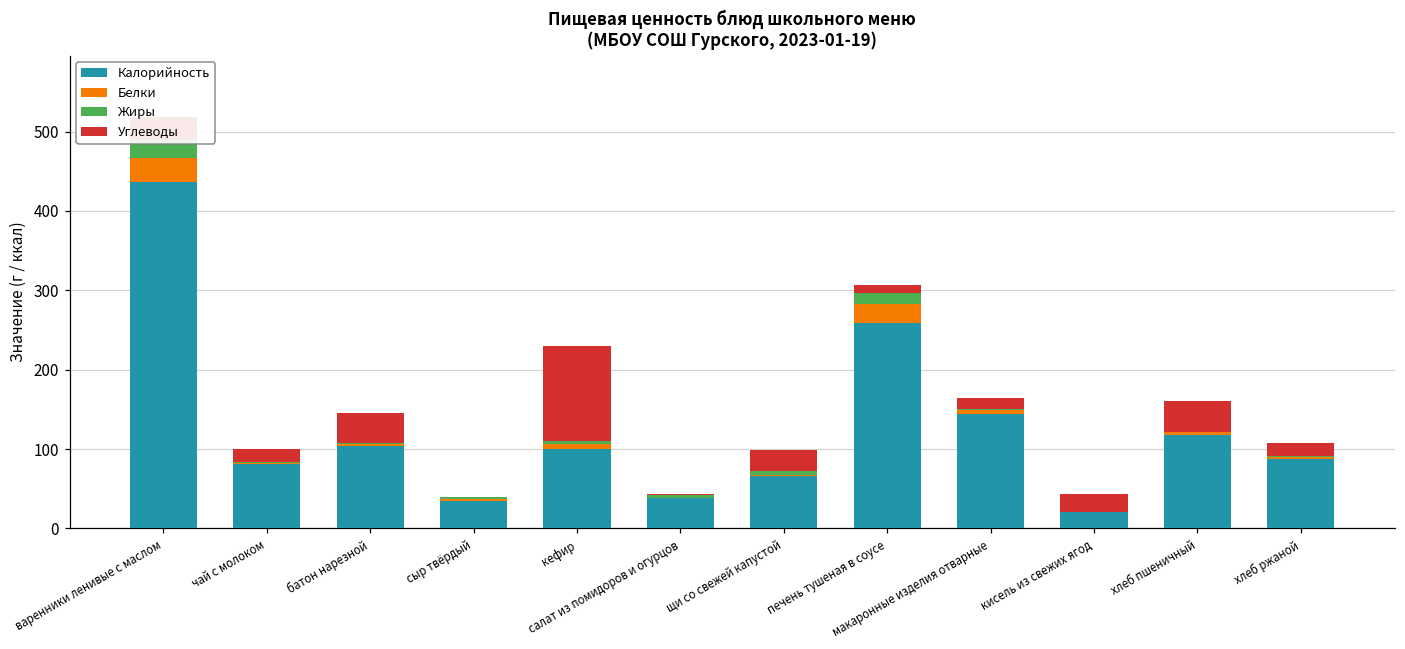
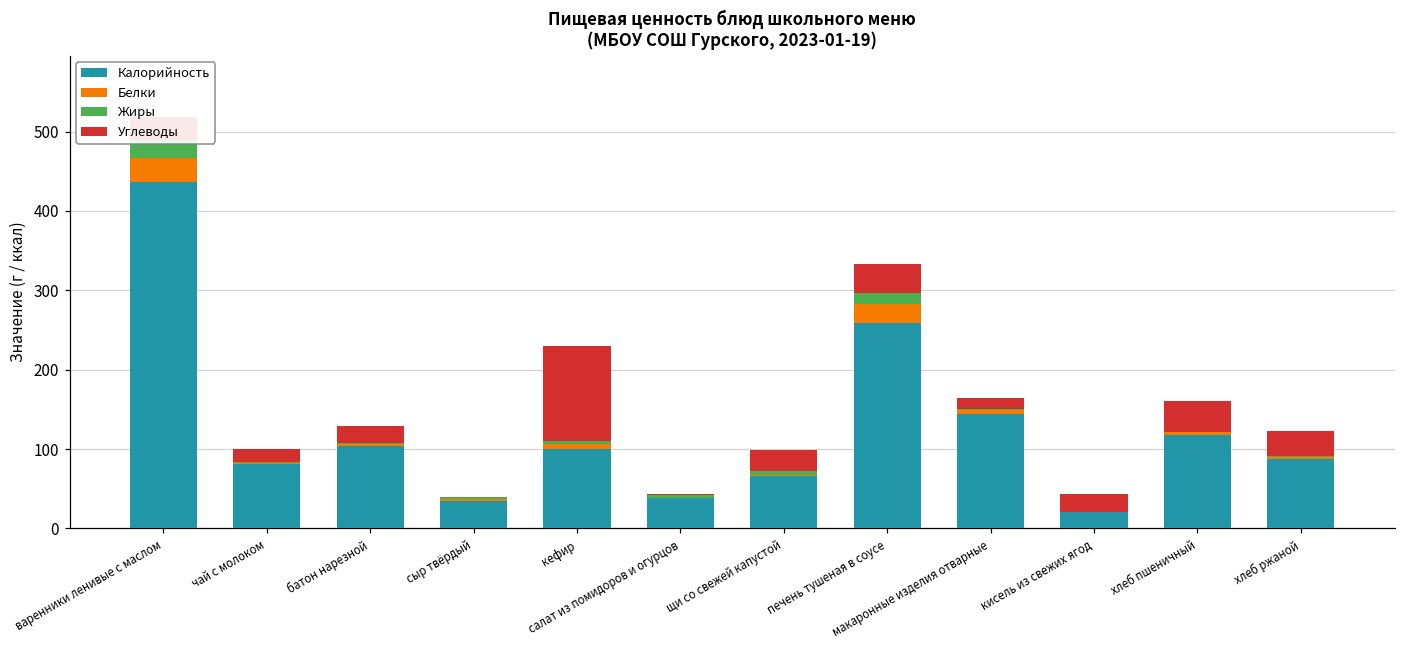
Углеводы, батон нарезной: 40 -> 20
Углеводы, печень тушеная в соусе: 10 -> 40
Углеводы, хлеб ржаной: 20 -> 30
